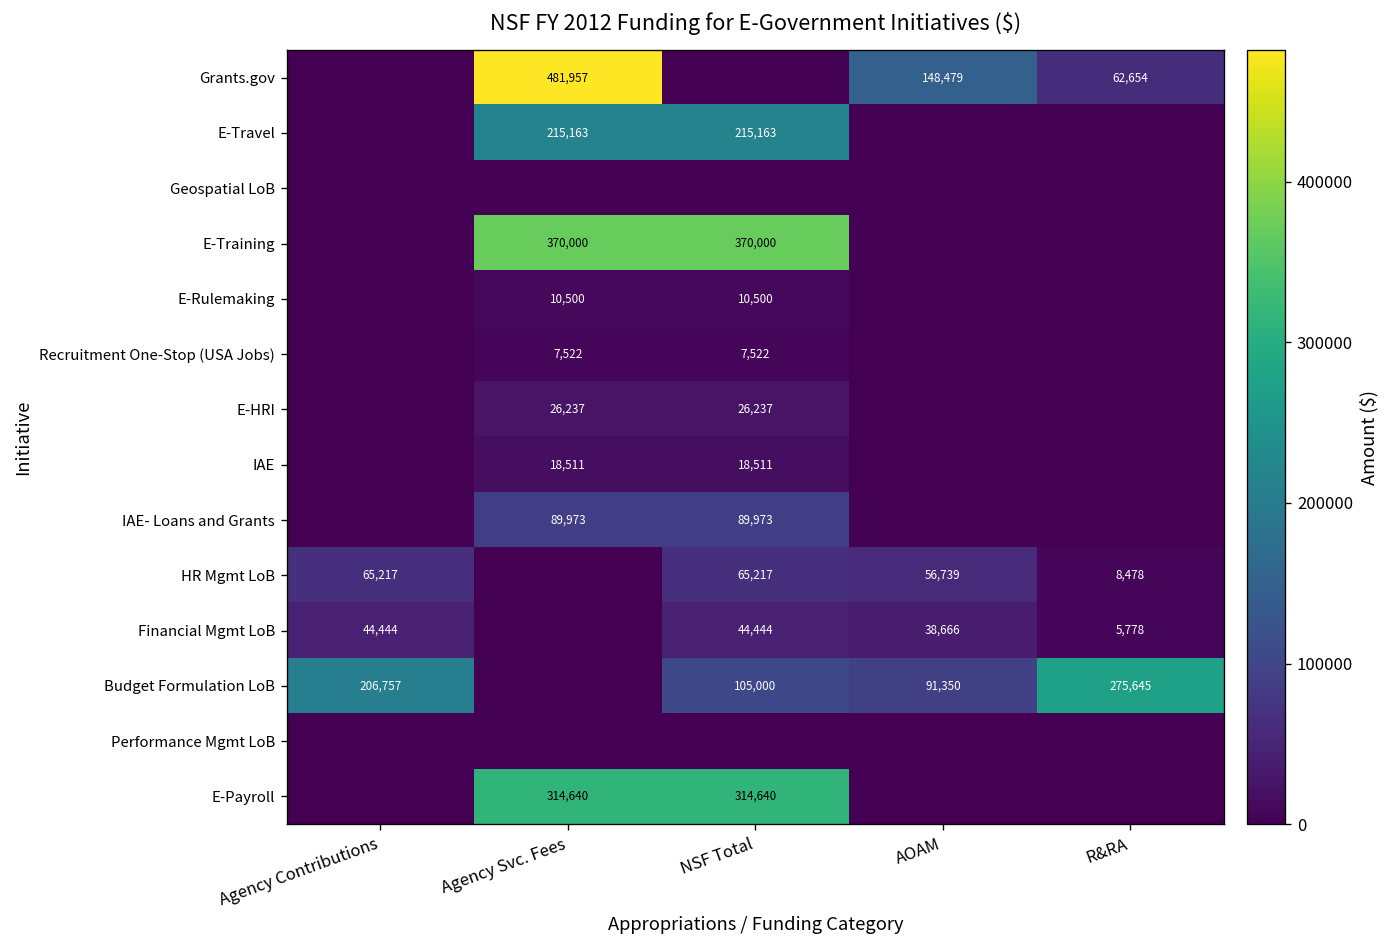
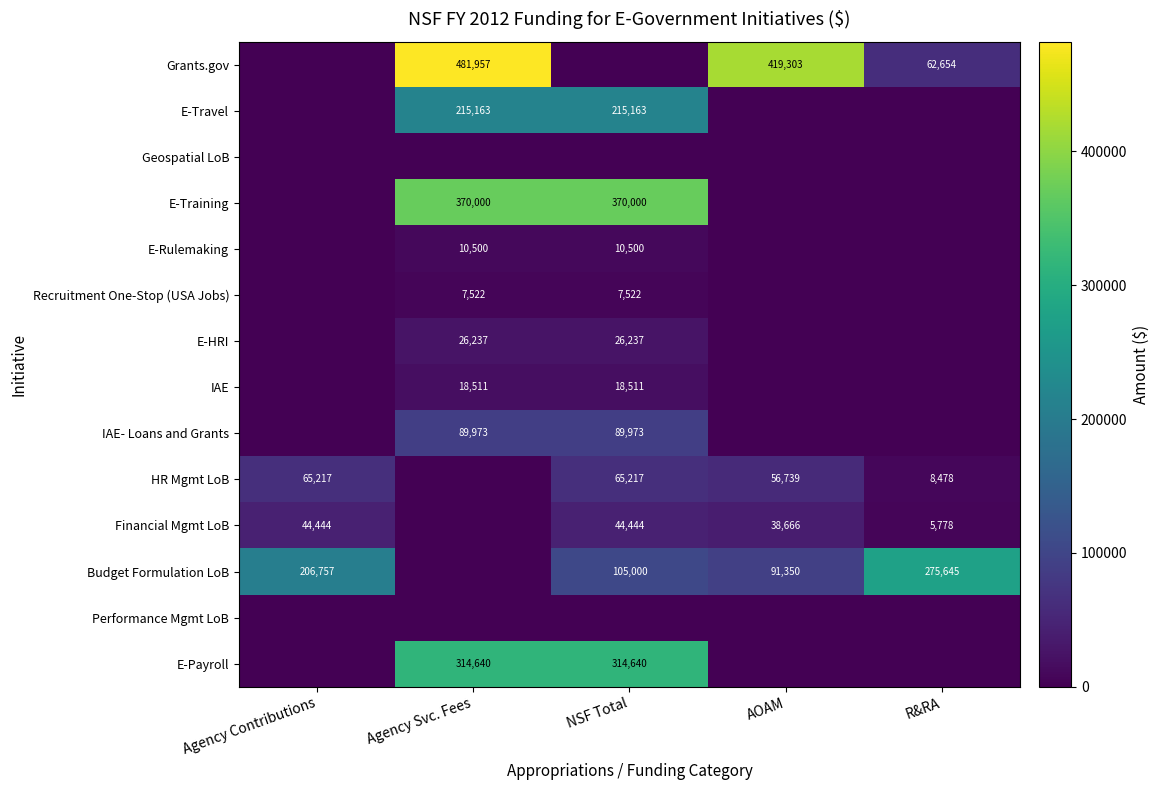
Grants.gov, AOAM: 148,479 -> 419,303
